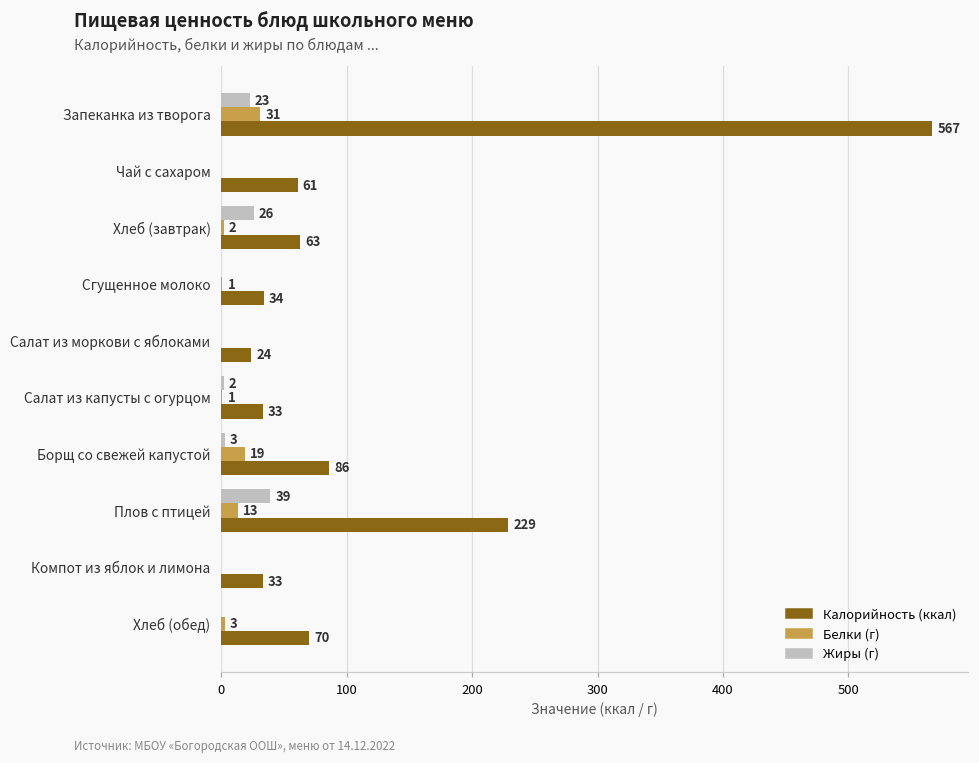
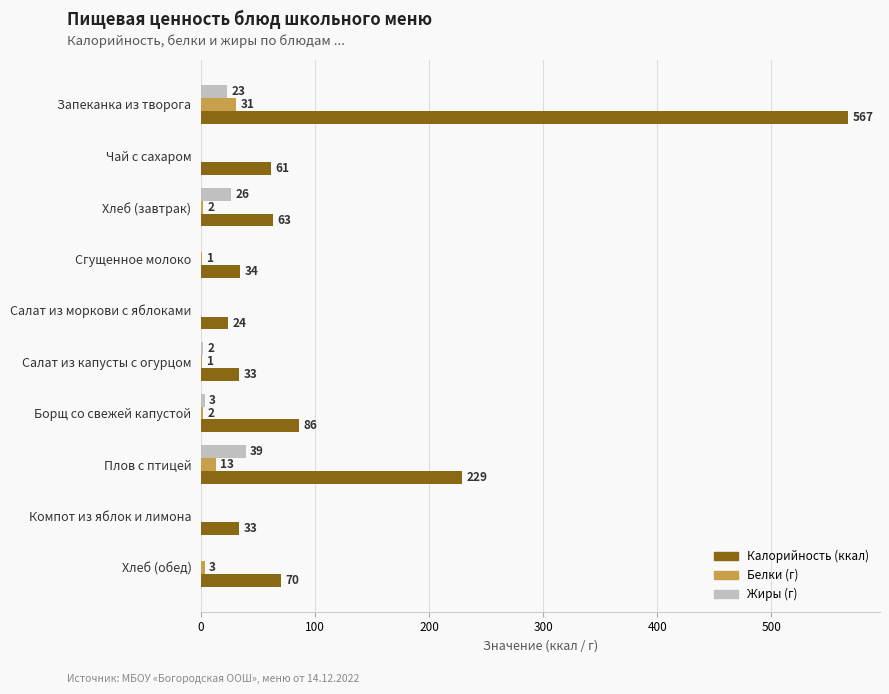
Белки (г), Борщ со свежей капустой: 19 -> 2
